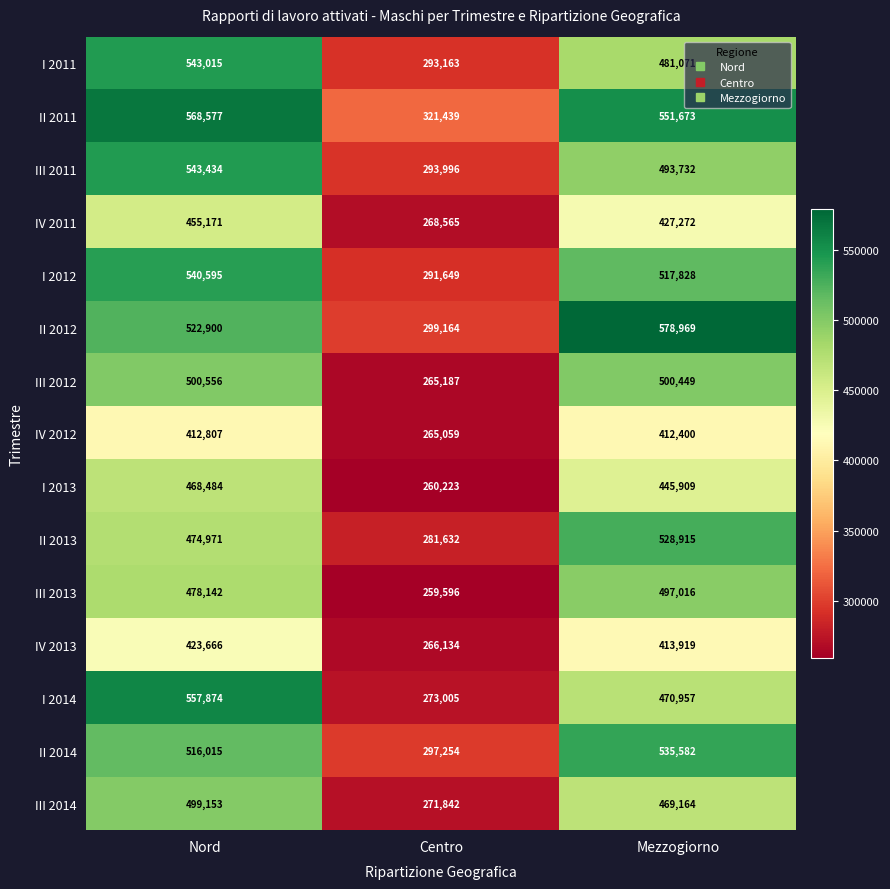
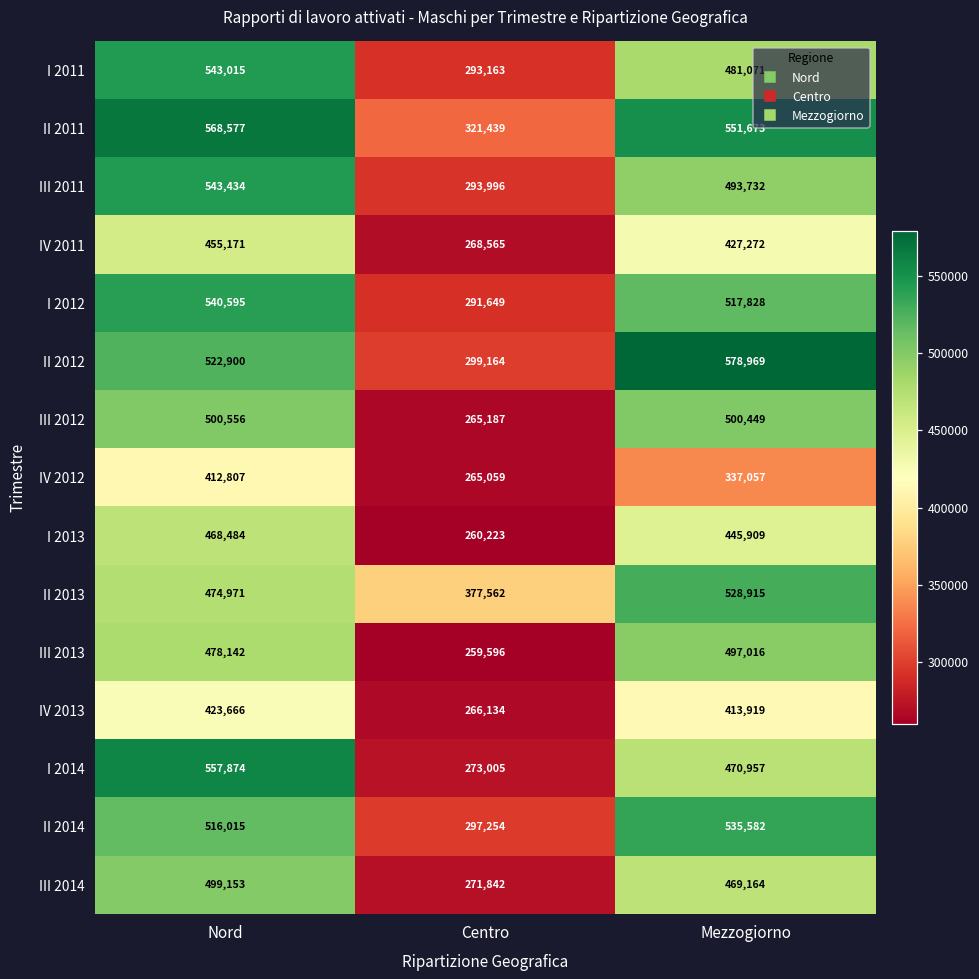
IV 2012, Mezzogiorno: 412,400 -> 337,057
II 2013, Centro: 281,632 -> 377,562
